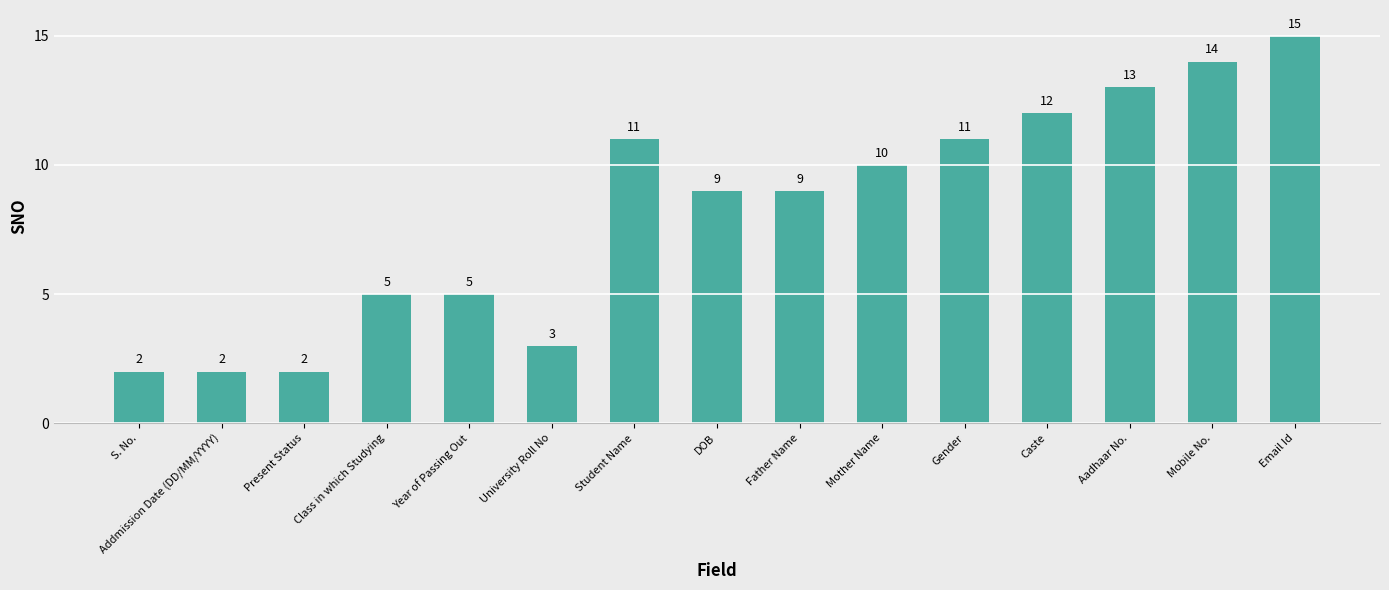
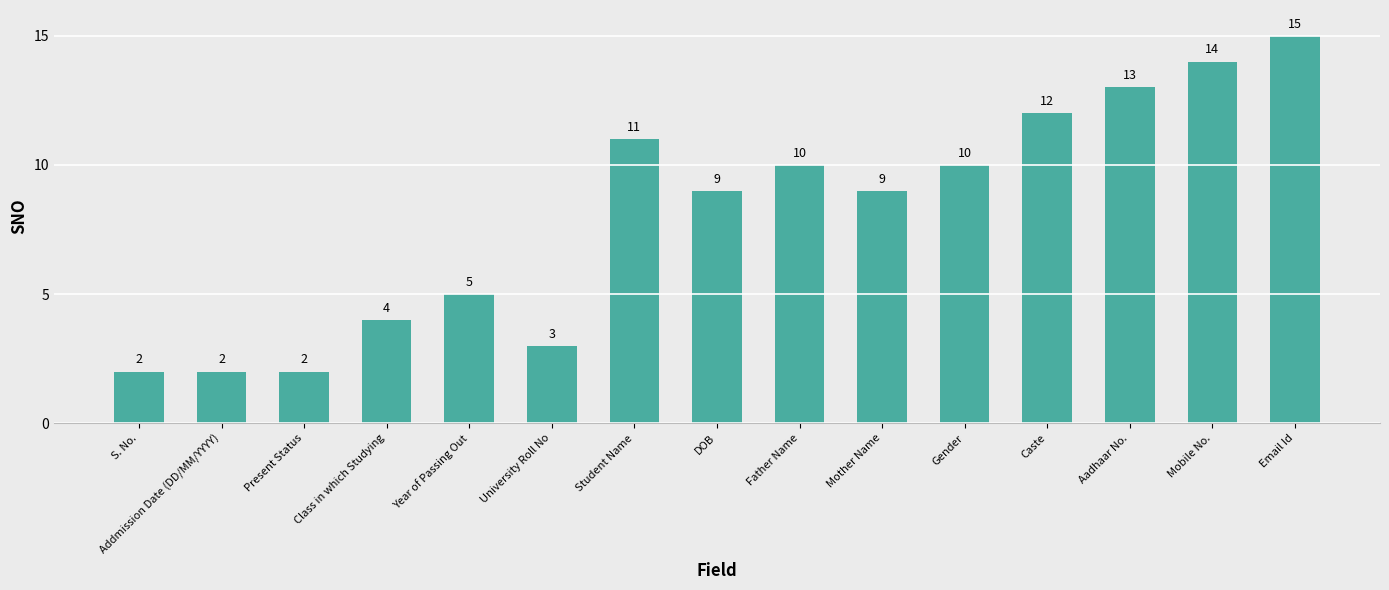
Class in which Studying: 5 -> 4
Father Name: 9 -> 10
Mother Name: 10 -> 9
Gender: 11 -> 10
